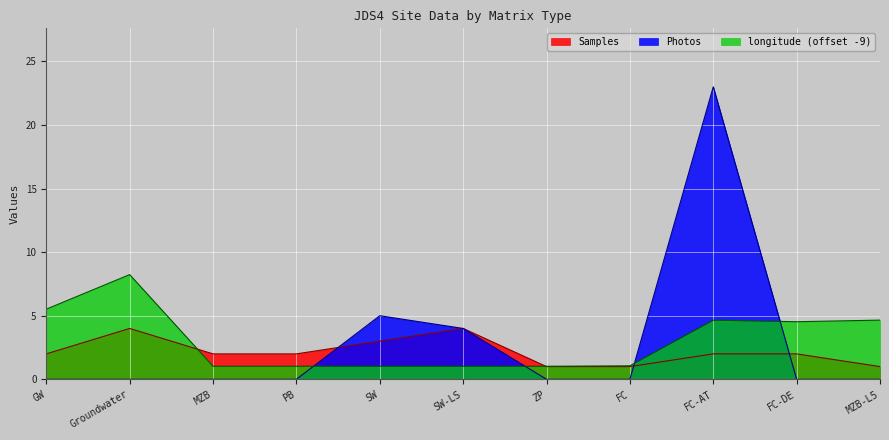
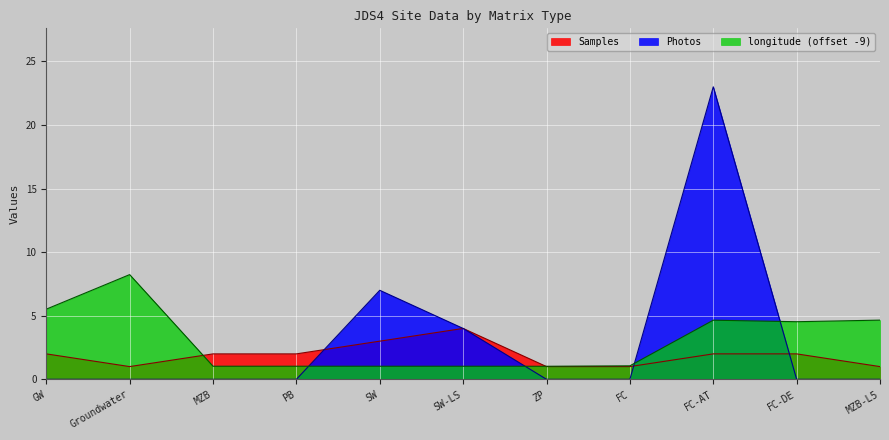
Samples, Groundwater: 4 -> 1
Photos, SW: 5 -> 7
